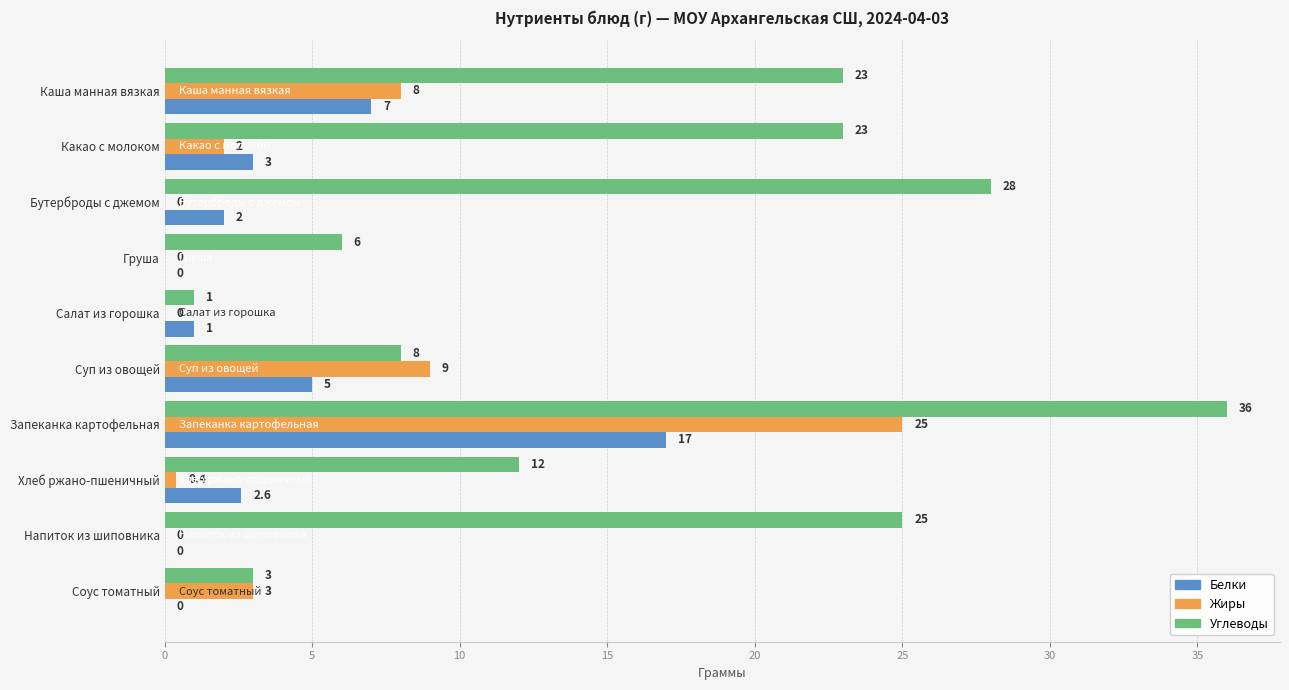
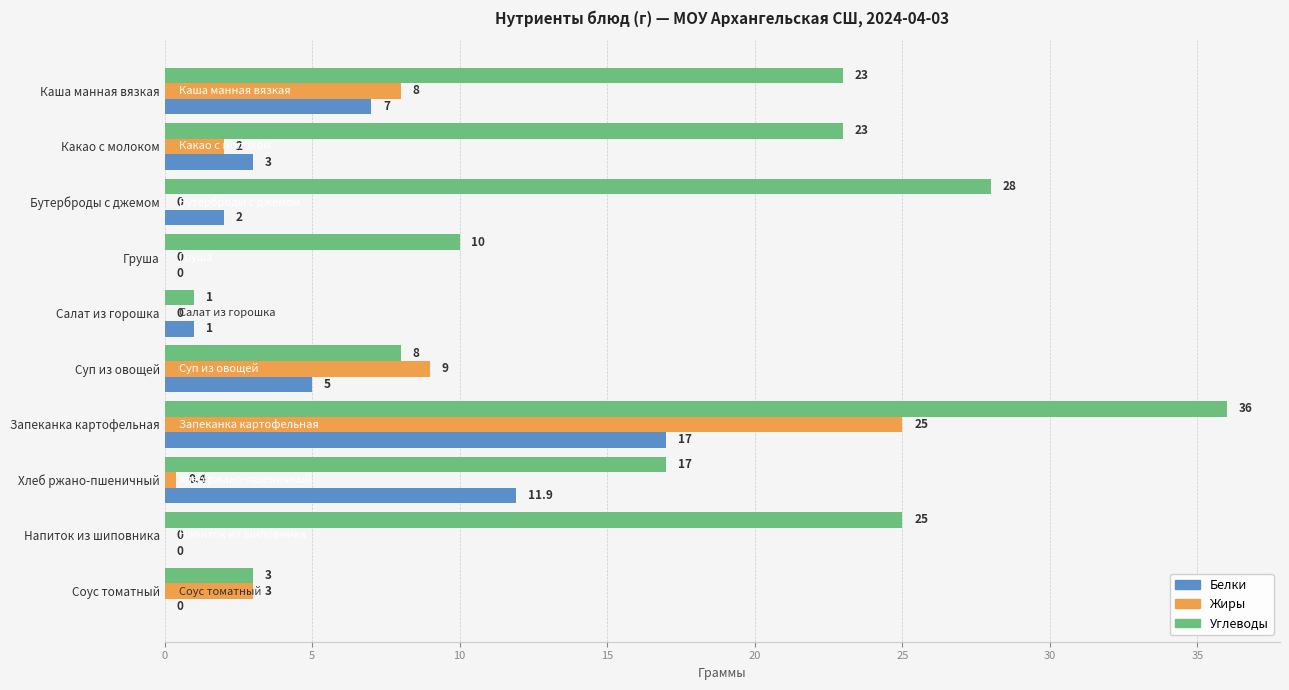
Углеводы, Груша: 6 -> 10
Углеводы, Хлеб ржано-пшеничный: 12 -> 17
Белки, Хлеб ржано-пшеничный: 2.6 -> 11.9
